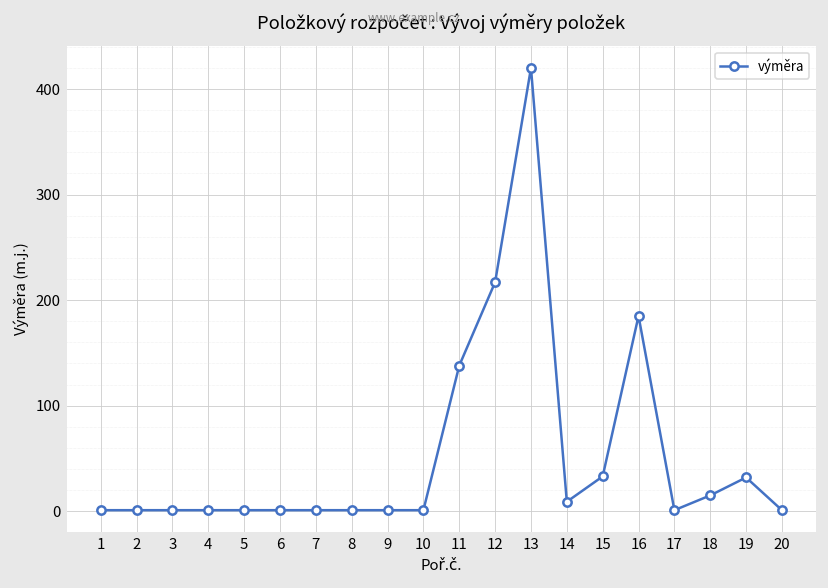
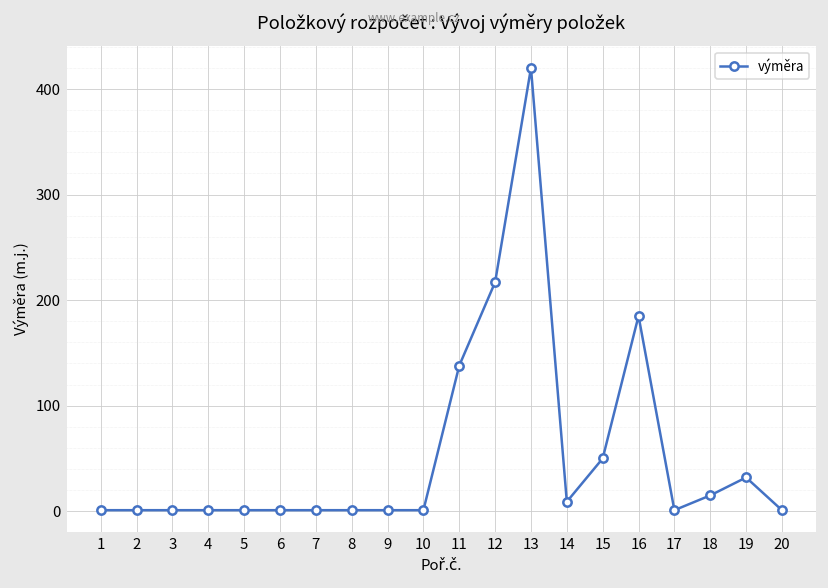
15: 30 -> 50
